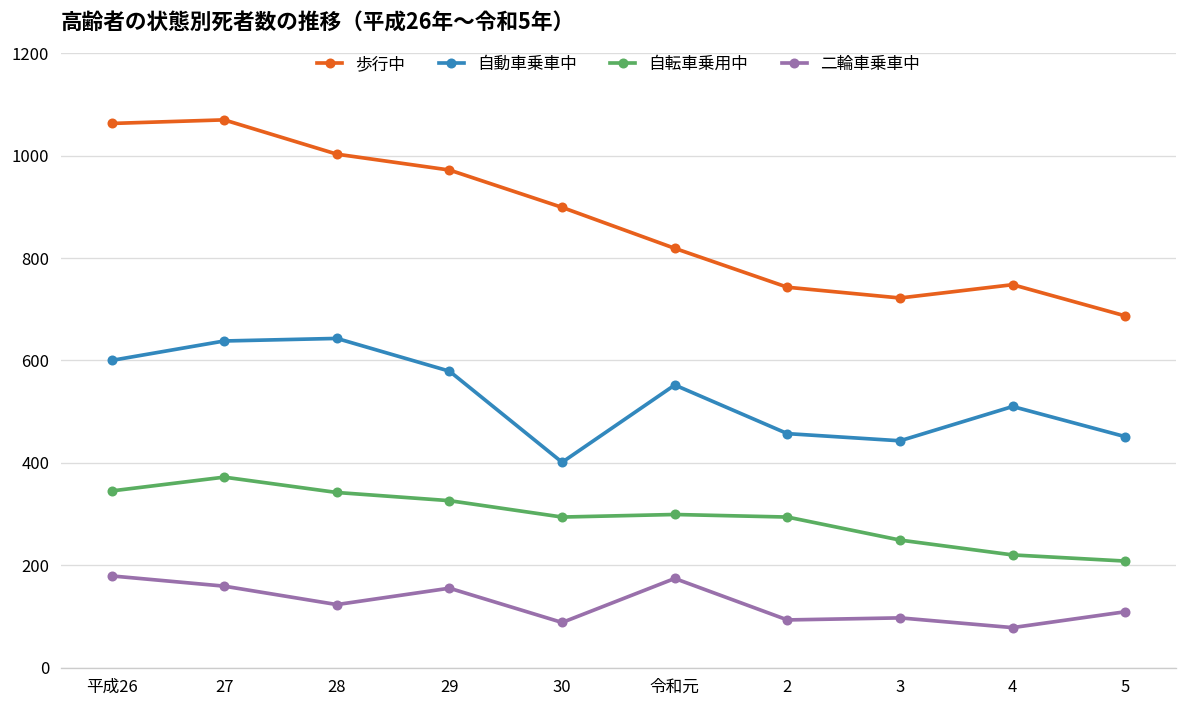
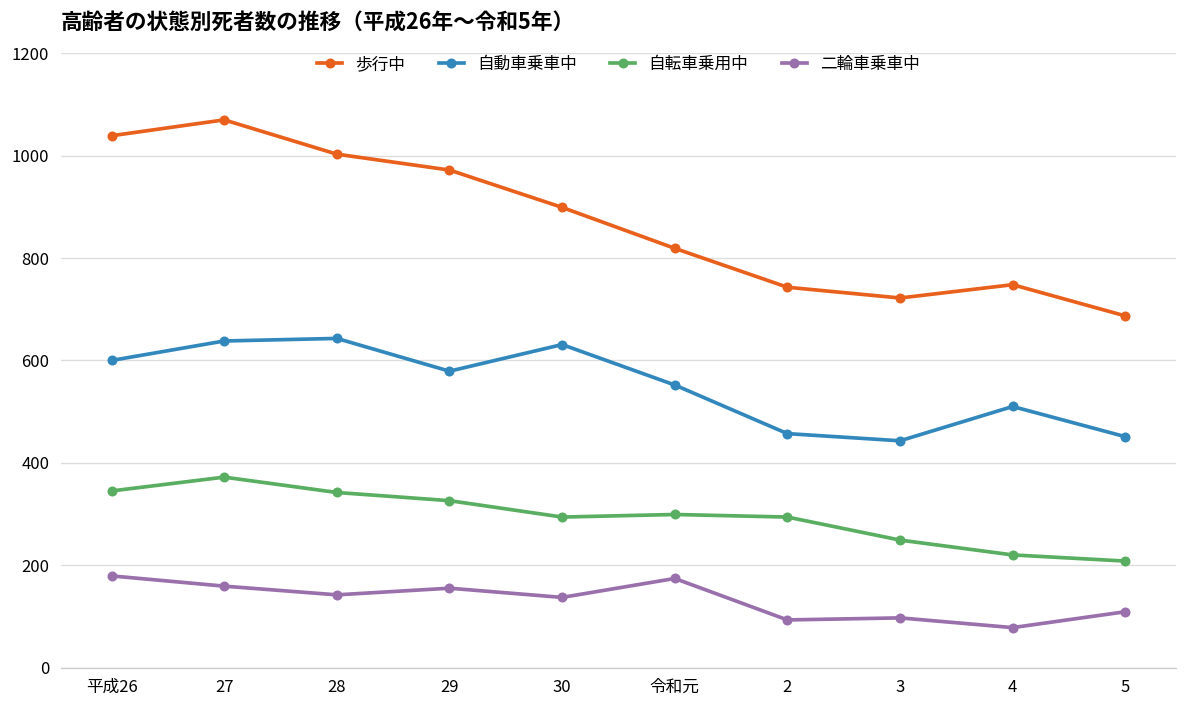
歩行中, 平成26: 1060 -> 1040
二輪車乗車中, 28: 120 -> 140
自動車乗車中, 30: 400 -> 630
二輪車乗車中, 30: 90 -> 140
